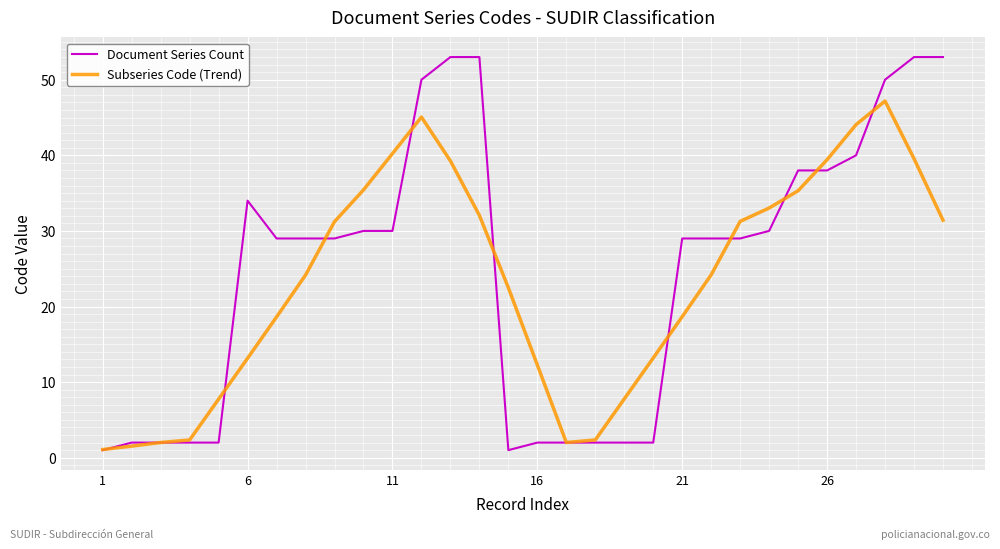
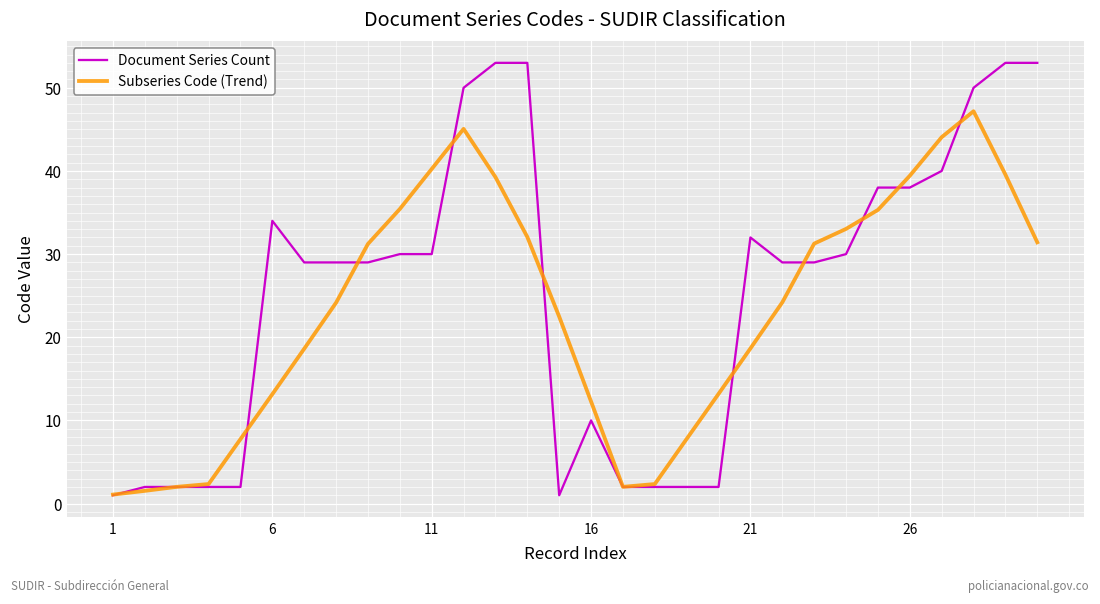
Document Series Count, 16: 2 -> 10
Document Series Count, 21: 29 -> 32
